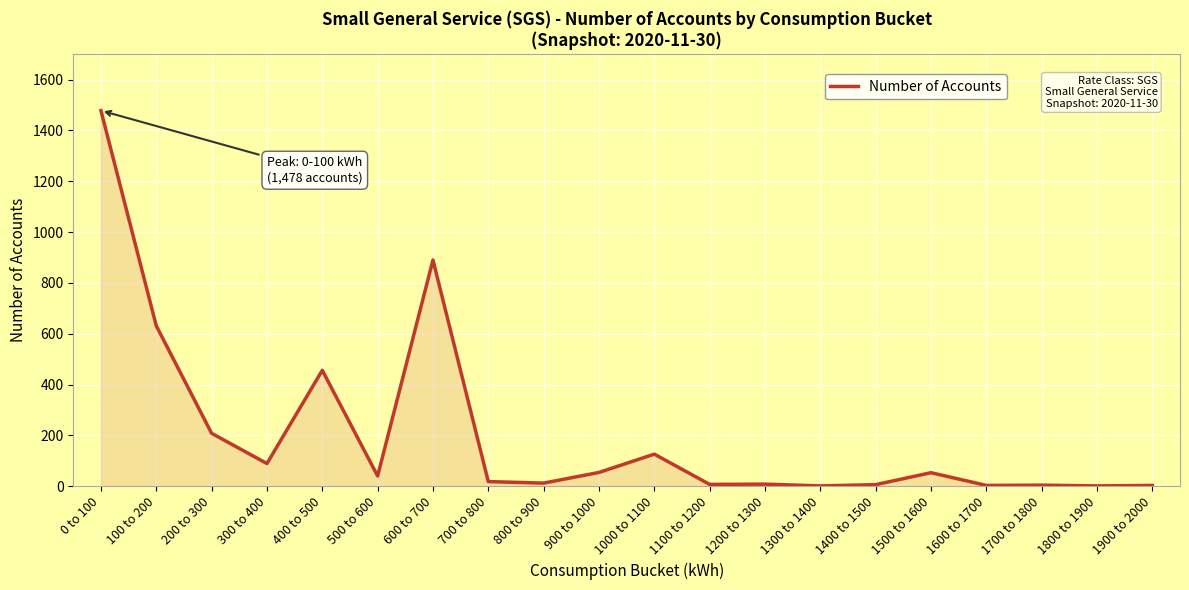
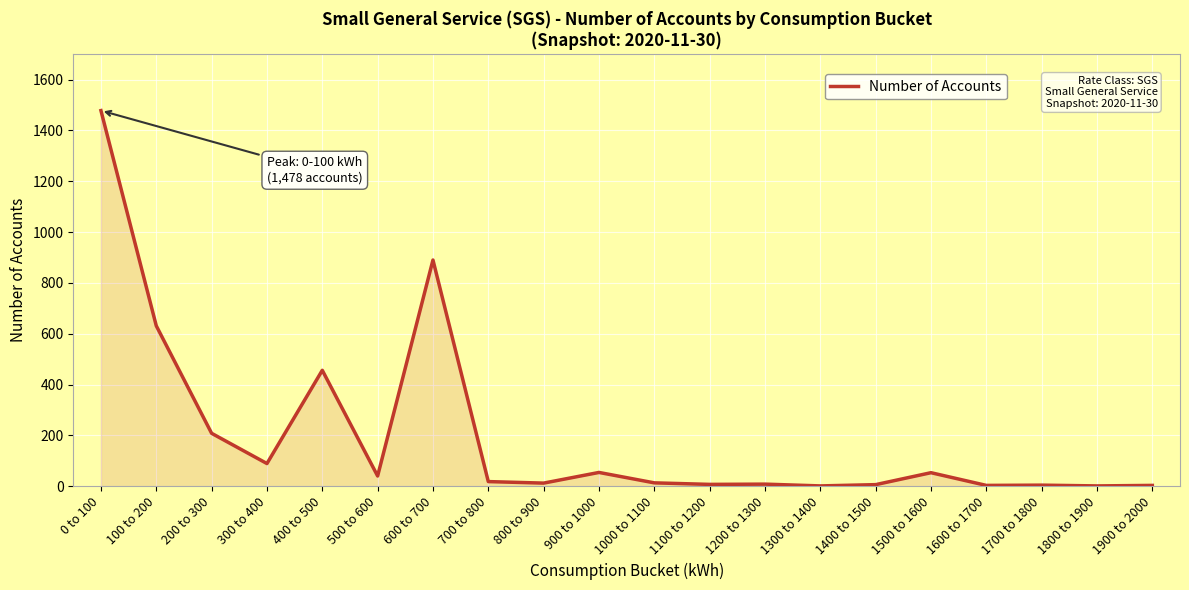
1000 to 1100: 130 -> 10
